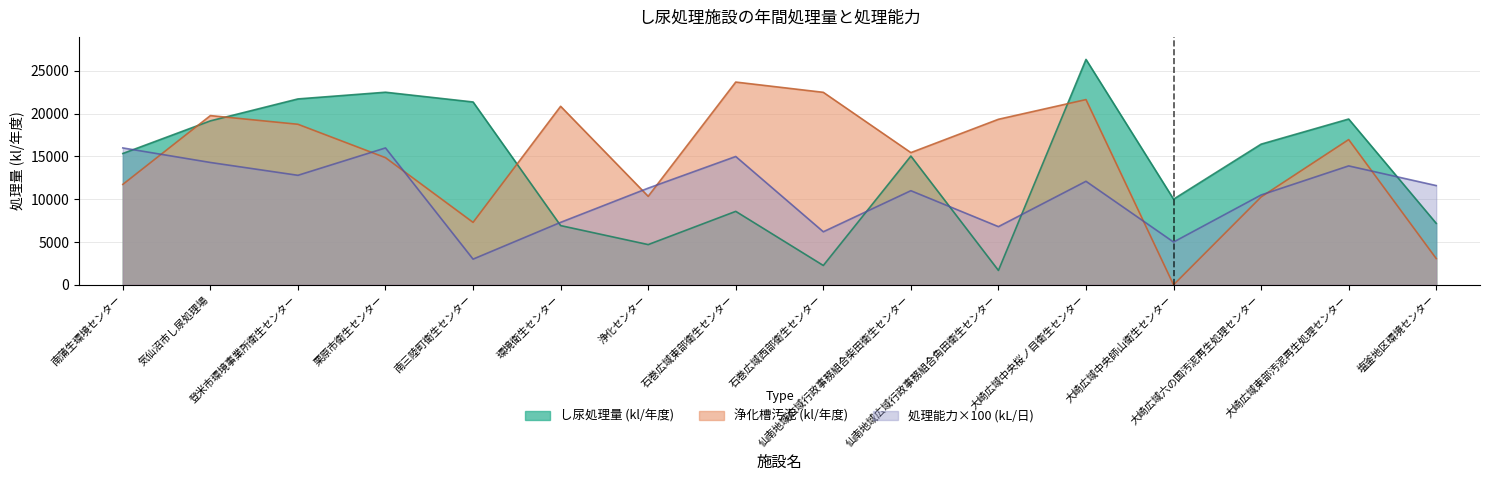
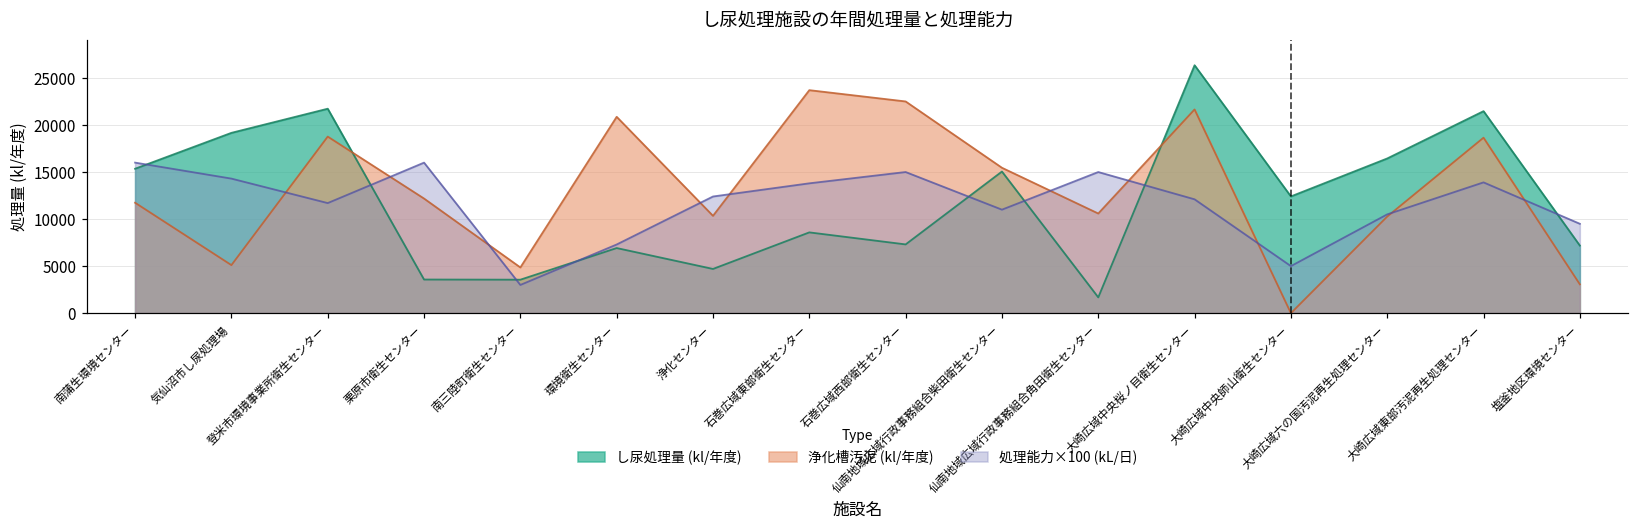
浄化槽汚泥 (kl/年度), 気仙沼市し尿処理場: 20000 -> 5000
処理能力×100 (kL/日), 登米市環境事業所衛生センター: 13000 -> 12000
し尿処理量 (kl/年度), 栗原市衛生センター: 23000 -> 4000
浄化槽汚泥 (kl/年度), 栗原市衛生センター: 15000 -> 12000
し尿処理量 (kl/年度), 南三陸町衛生センター: 21000 -> 4000
浄化槽汚泥 (kl/年度), 南三陸町衛生センター: 7000 -> 5000
処理能力×100 (kL/日), 浄化センター: 11000 -> 12000
処理能力×100 (kL/日), 石巻広域東部衛生センター: 15000 -> 14000
し尿処理量 (kl/年度), 石巻広域西部衛生センター: 2000 -> 7000
処理能力×100 (kL/日), 石巻広域西部衛生センター: 6000 -> 15000
浄化槽汚泥 (kl/年度), 仙南地域広域行政事務組合角田衛生センター: 19000 -> 11000
処理能力×100 (kL/日), 仙南地域広域行政事務組合角田衛生センター: 7000 -> 15000
し尿処理量 (kl/年度), 大崎広域中央師山衛生センター: 10000 -> 12000
し尿処理量 (kl/年度), 大崎広域東部汚泥再生処理センター: 19000 -> 21000
浄化槽汚泥 (kl/年度), 大崎広域東部汚泥再生処理センター: 17000 -> 19000
処理能力×100 (kL/日), 塩釜地区環境センター: 12000 -> 10000
